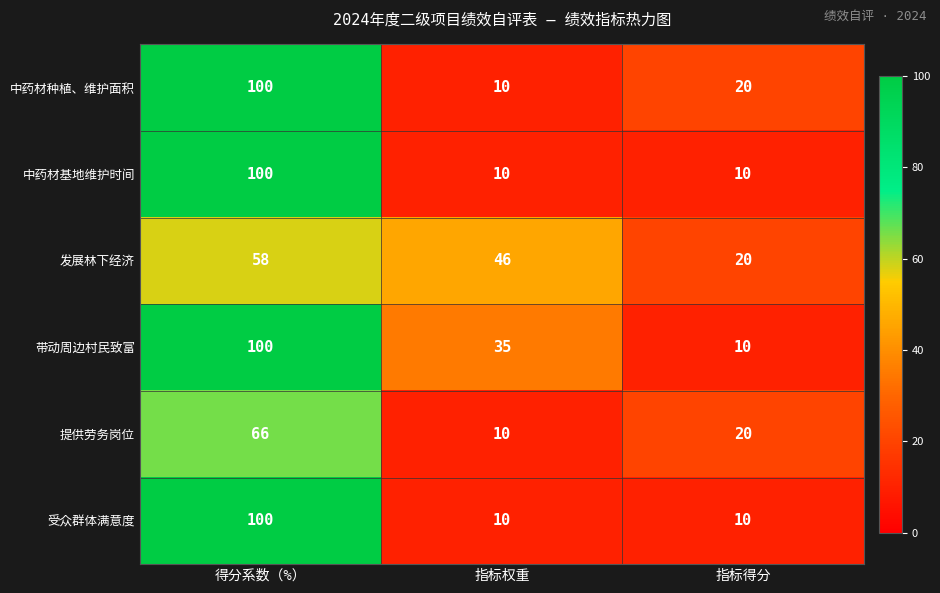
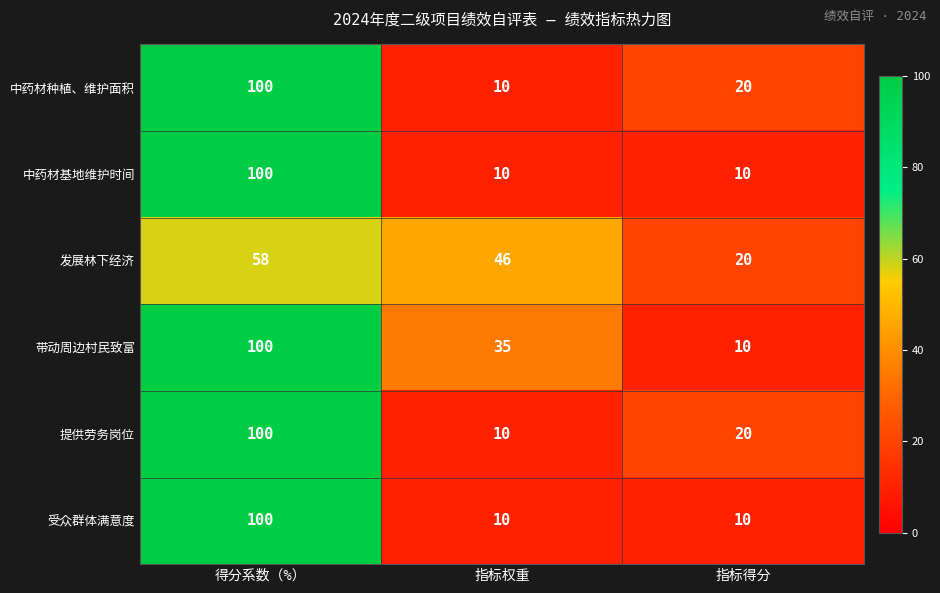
提供劳务岗位, 得分系数（%）: 66 -> 100
